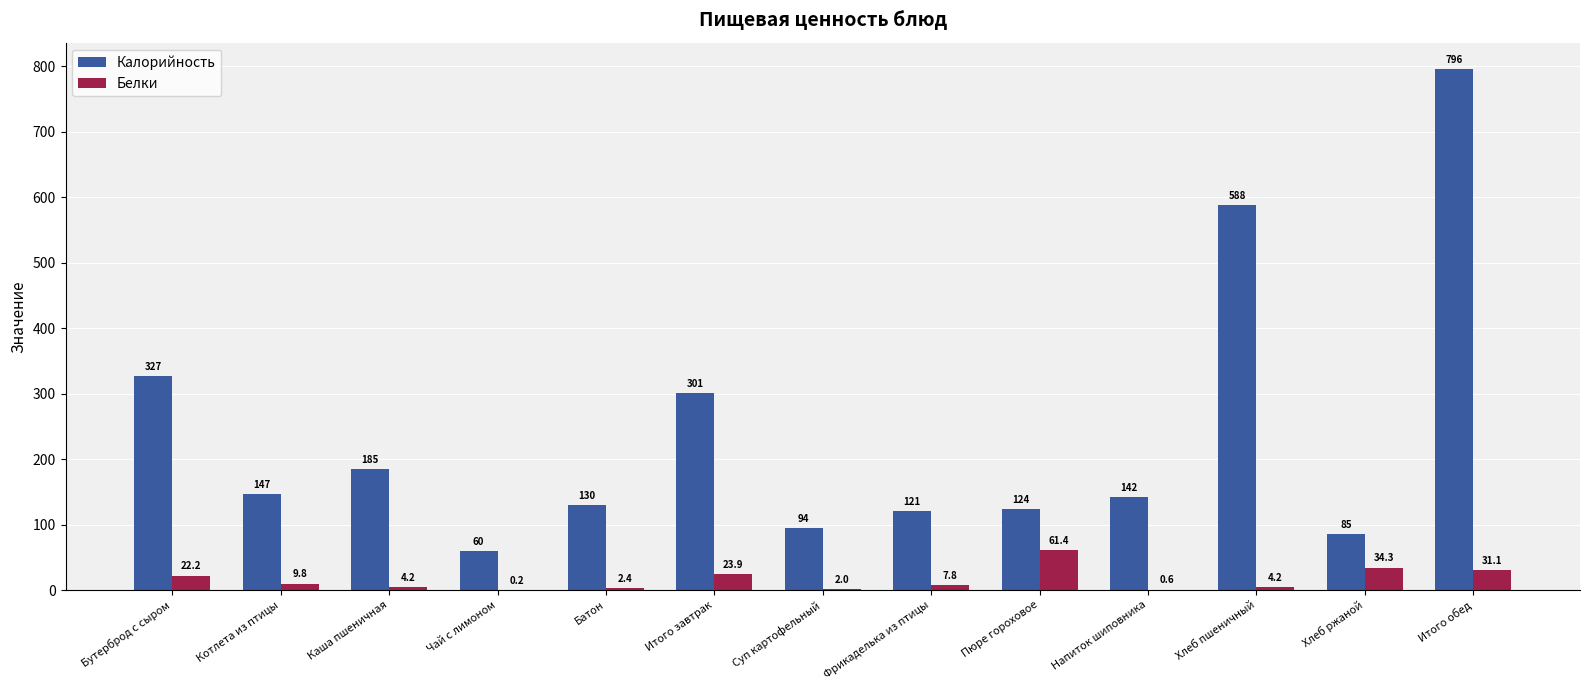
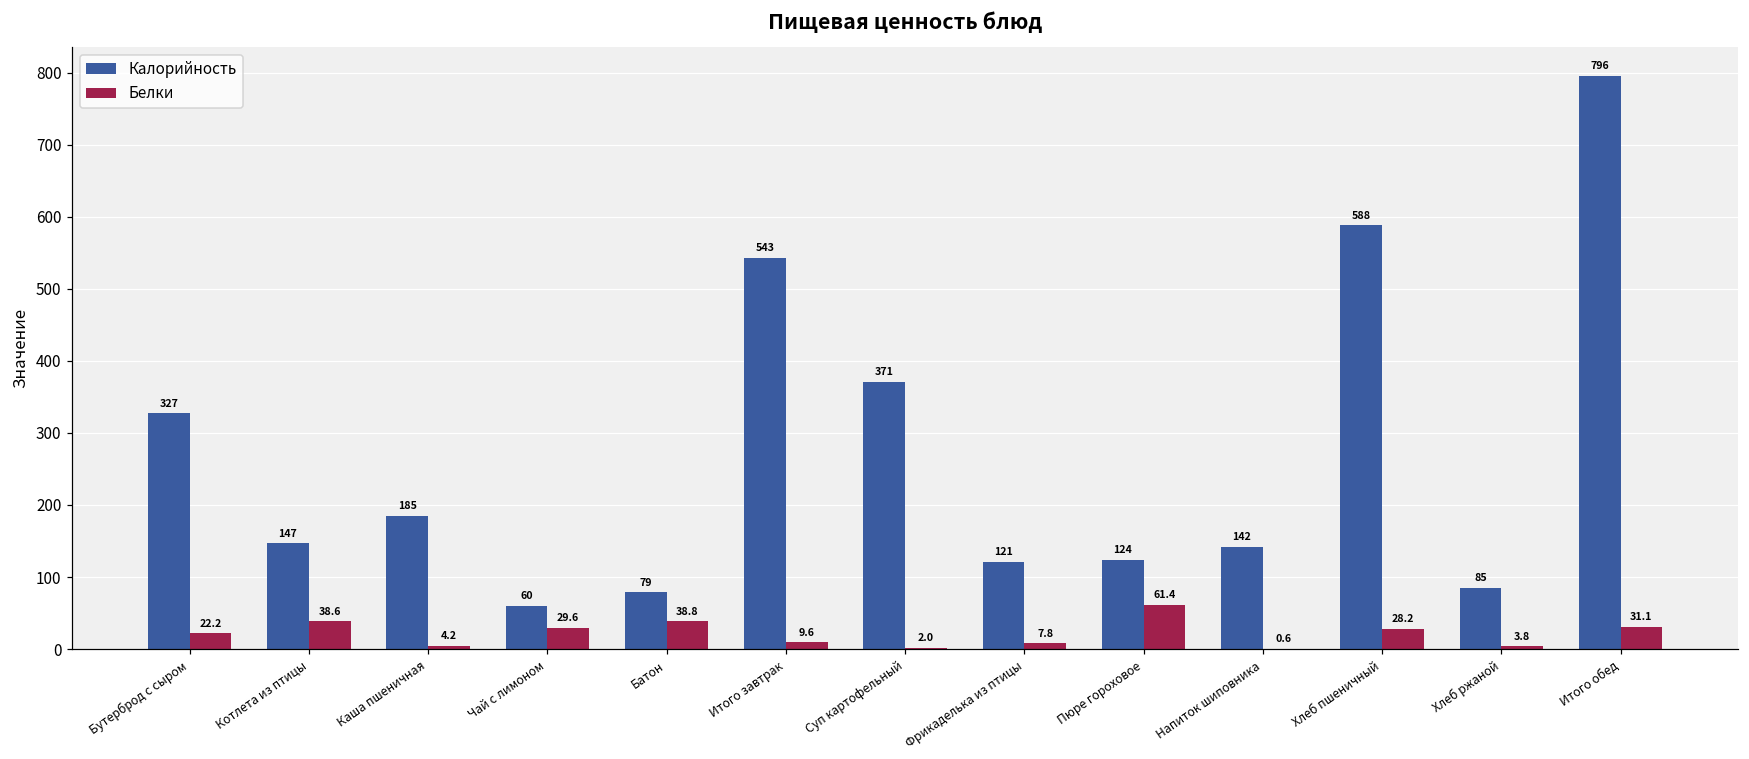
Белки, Котлета из птицы: 9.8 -> 38.6
Белки, Чай с лимоном: 0.2 -> 29.6
Калорийность, Батон: 130 -> 79
Белки, Батон: 2.4 -> 38.8
Калорийность, Итого завтрак: 301 -> 543
Белки, Итого завтрак: 23.9 -> 9.6
Калорийность, Суп картофельный: 94 -> 371
Белки, Хлеб пшеничный: 4.2 -> 28.2
Белки, Хлеб ржаной: 34.3 -> 3.8
